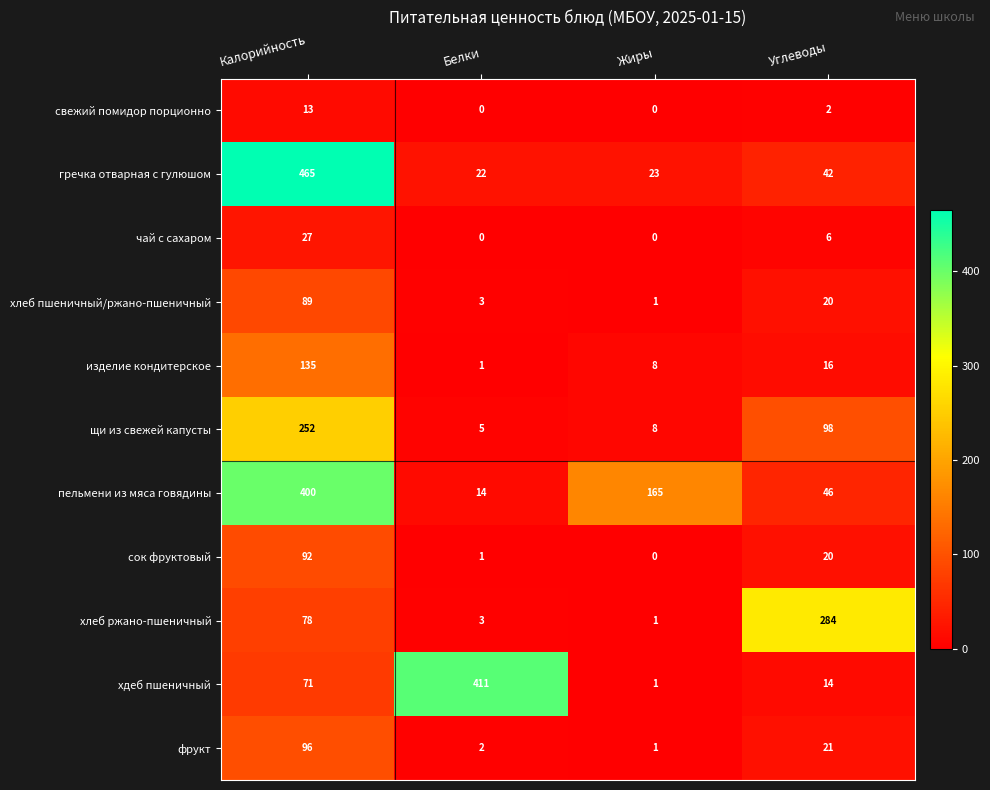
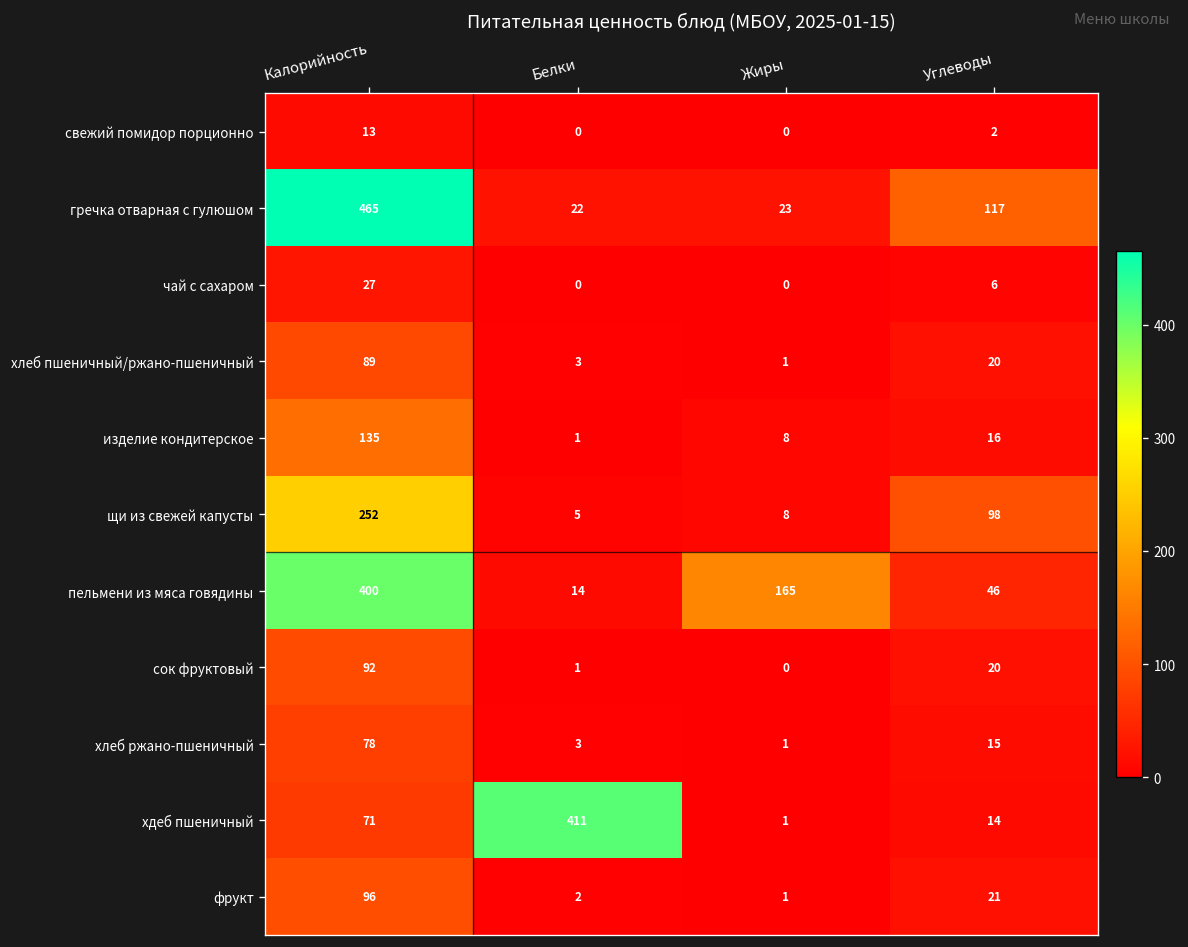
гречка отварная с гулюшом, Углеводы: 42 -> 117
хлеб ржано-пшеничный, Углеводы: 284 -> 15
